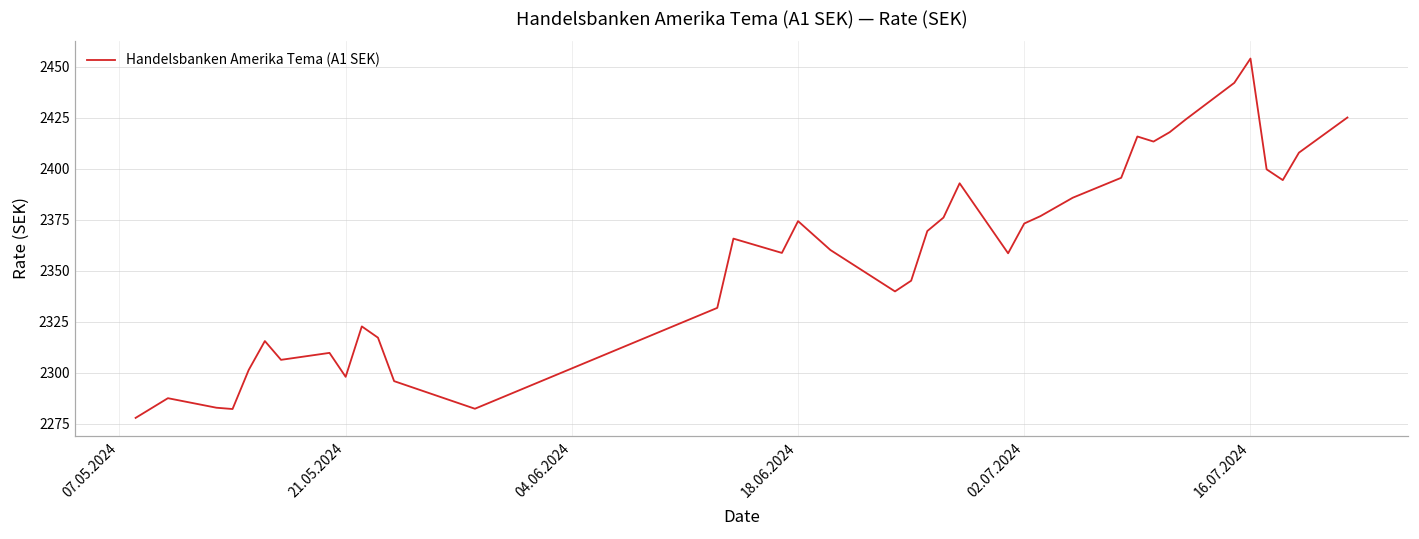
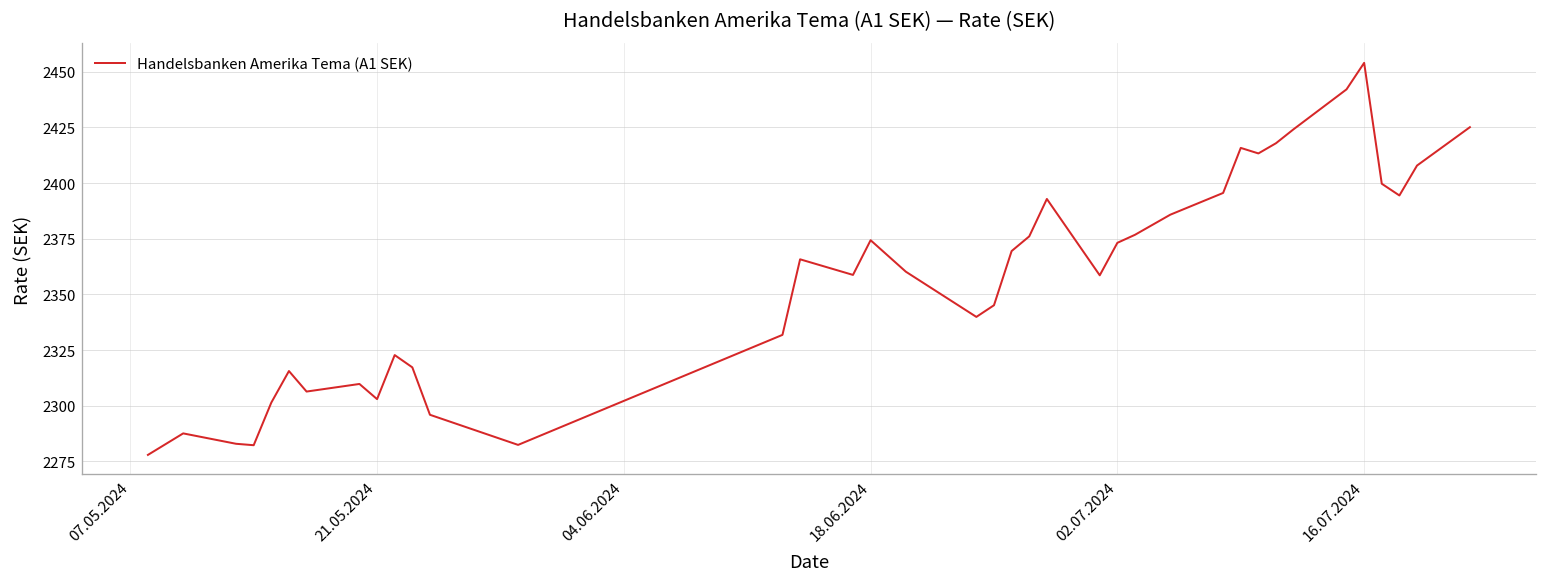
21.05.2024: 2298 -> 2303
